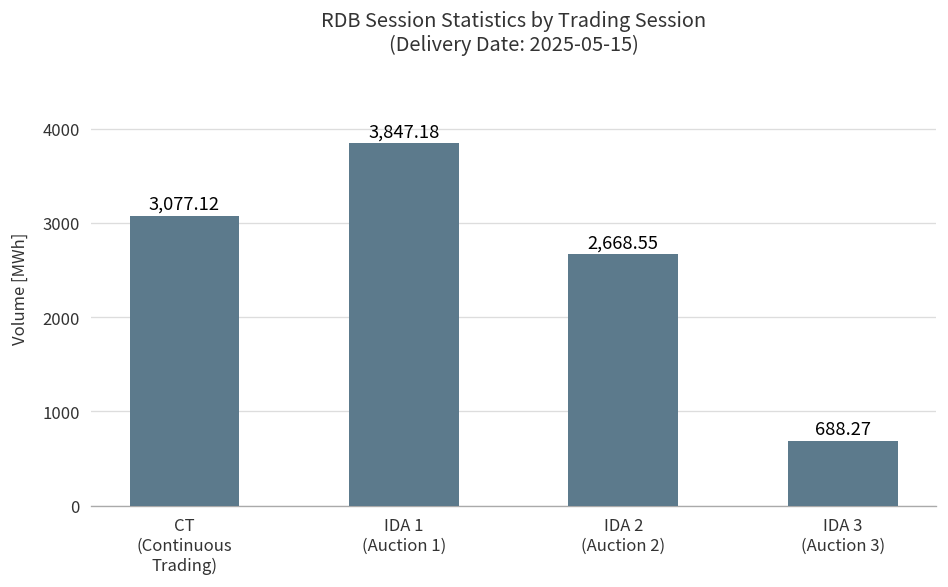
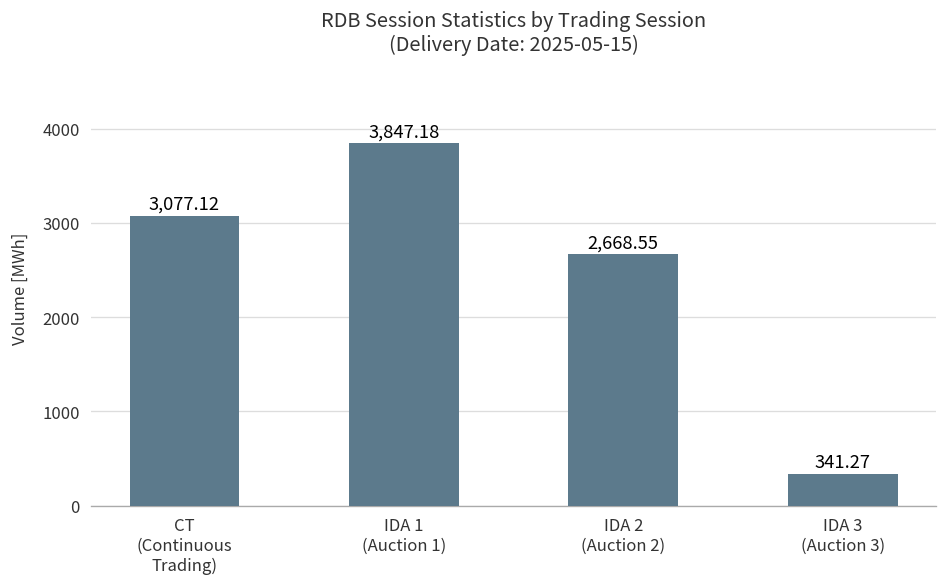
IDA 3 (Auction 3): 688.27 -> 341.27
